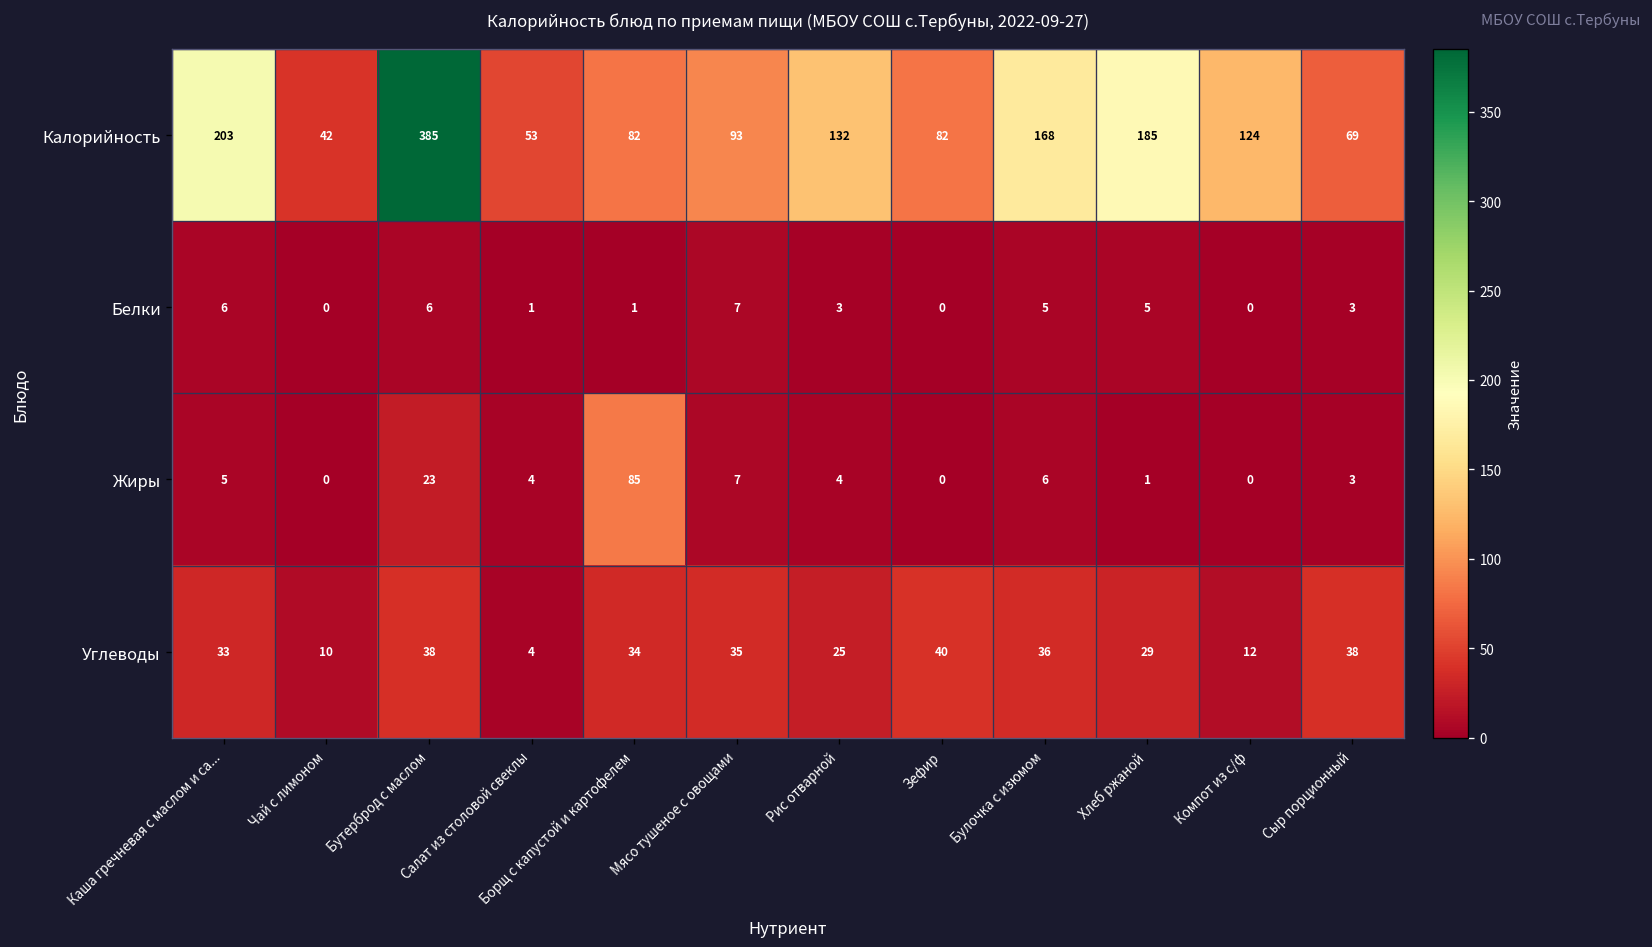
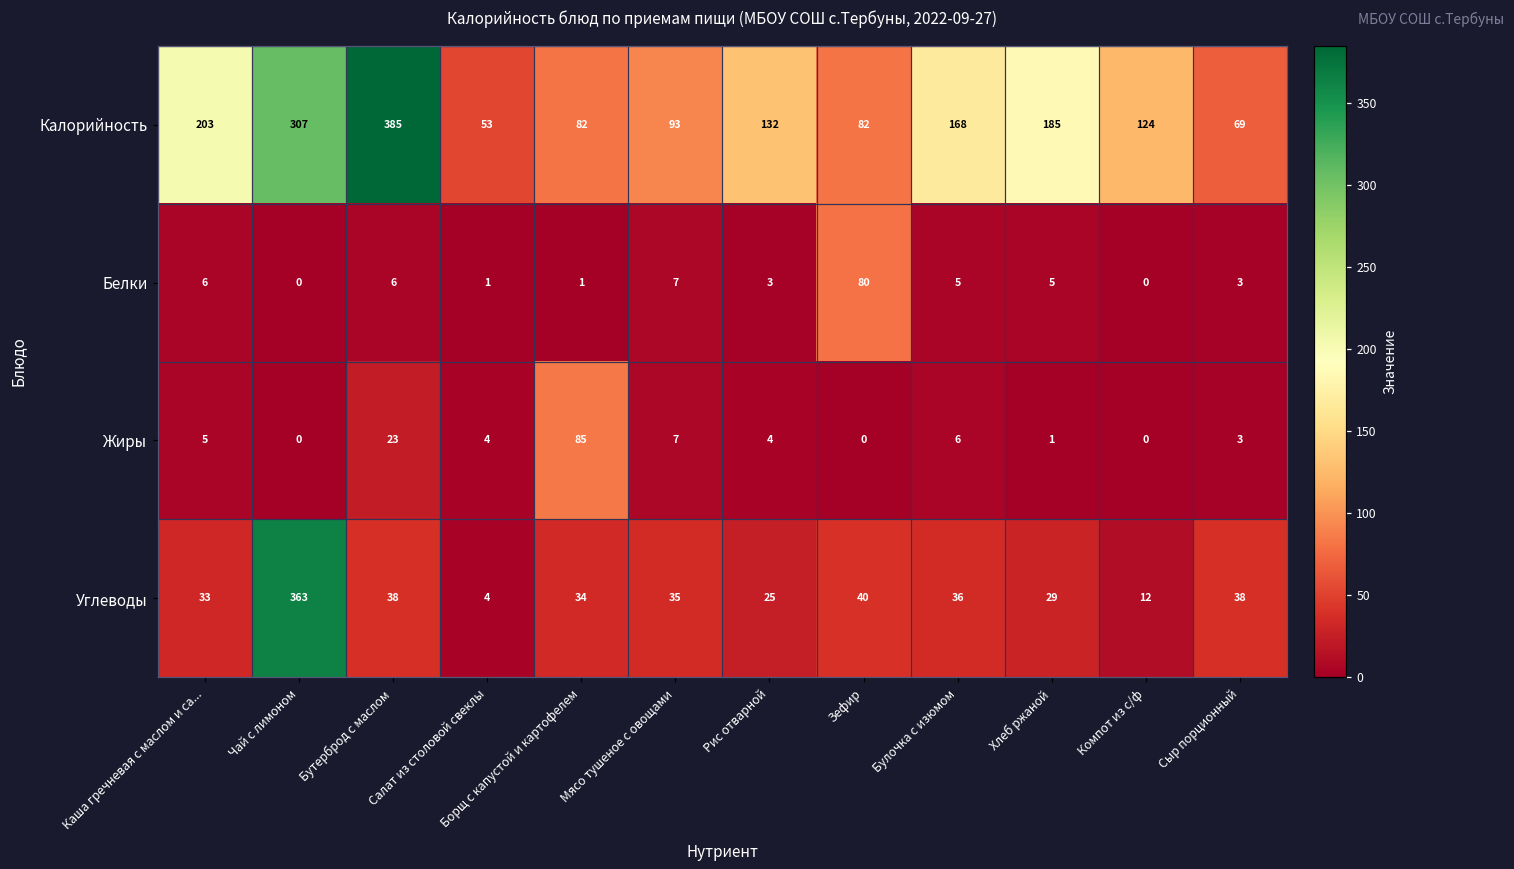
Калорийность, Чай с лимоном: 42 -> 307
Белки, Зефир: 0 -> 80
Углеводы, Чай с лимоном: 10 -> 363
